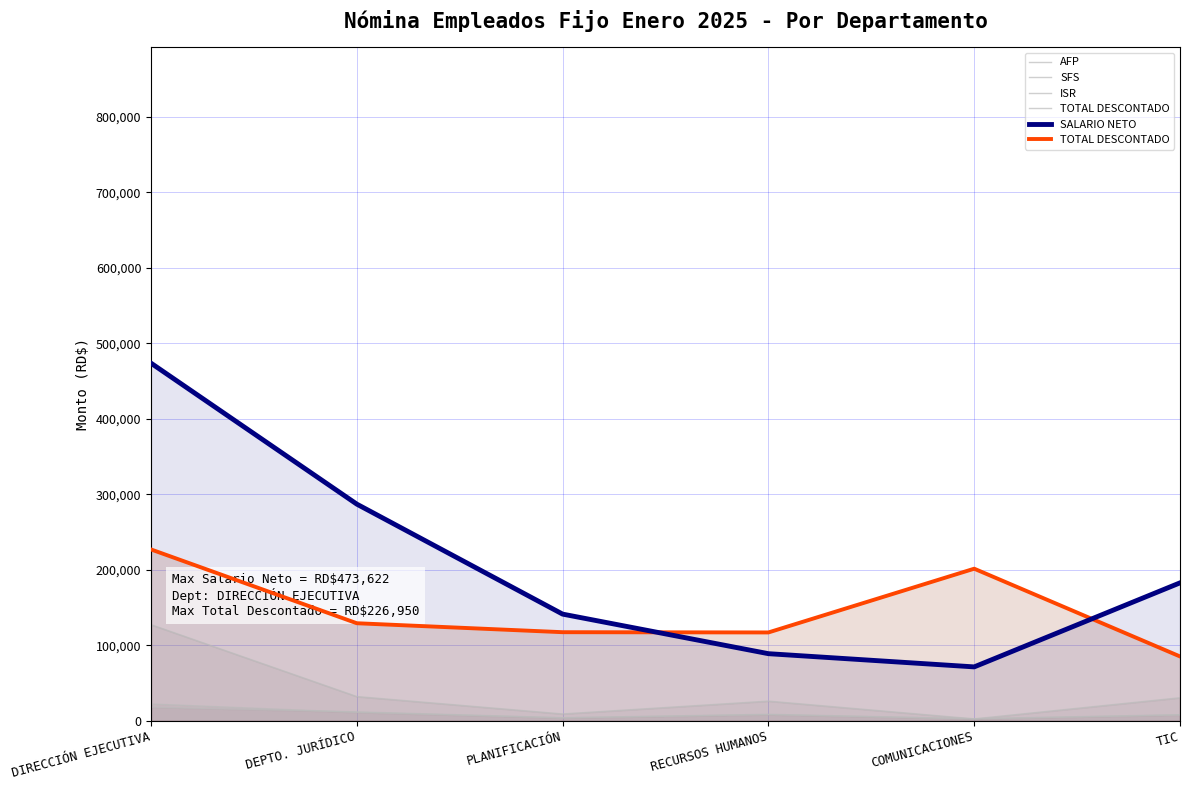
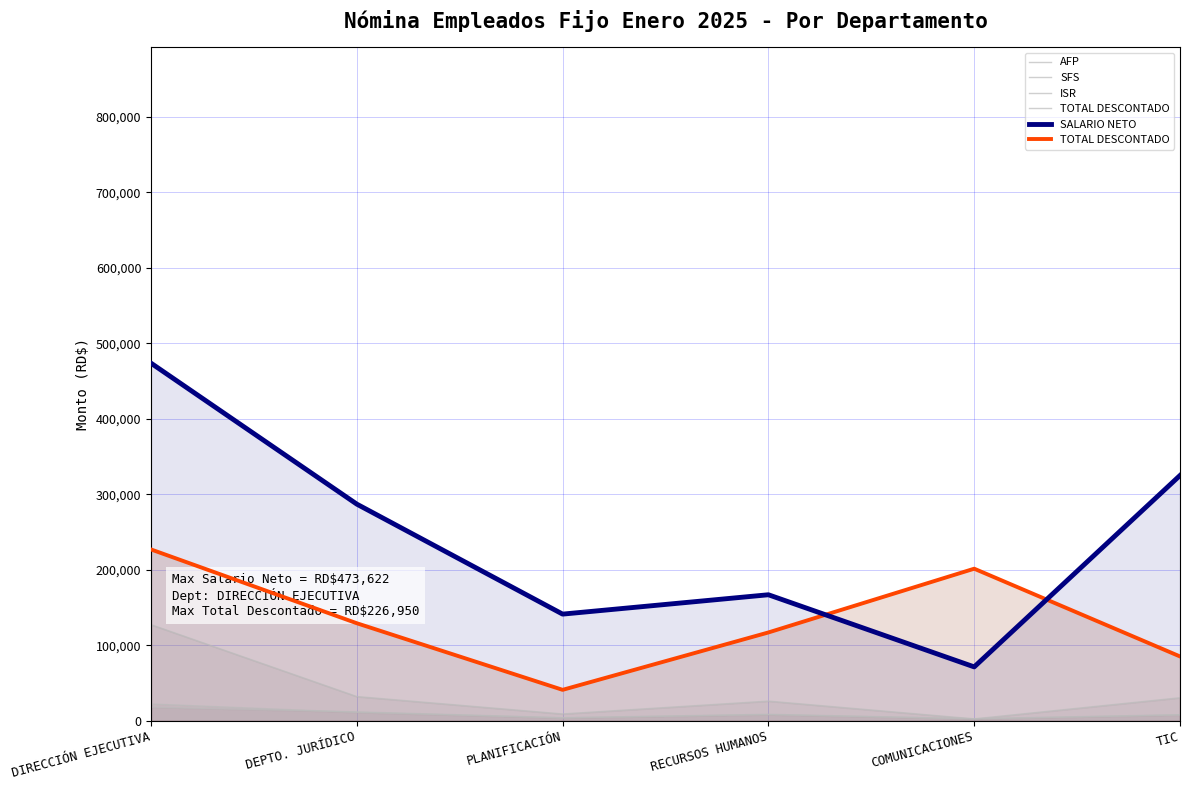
TOTAL DESCONTADO, PLANIFICACIÓN: 120,000 -> 40,000
SALARIO NETO, RECURSOS HUMANOS: 90,000 -> 170,000
SALARIO NETO, TIC: 180,000 -> 320,000
